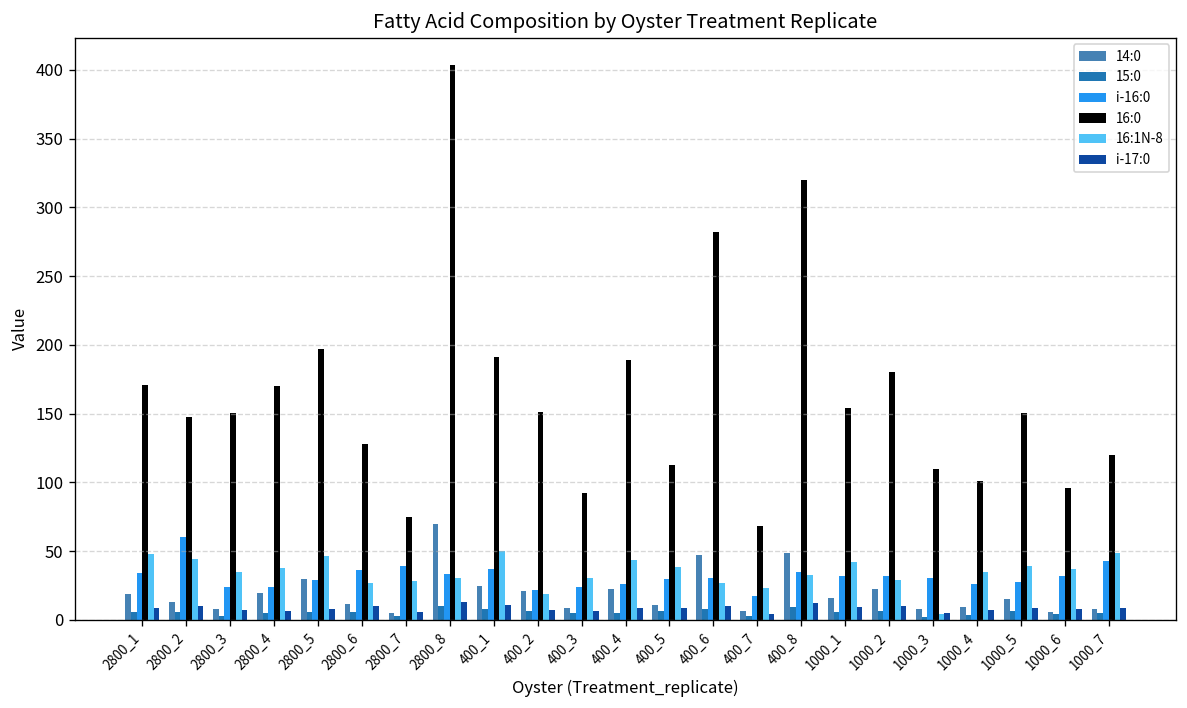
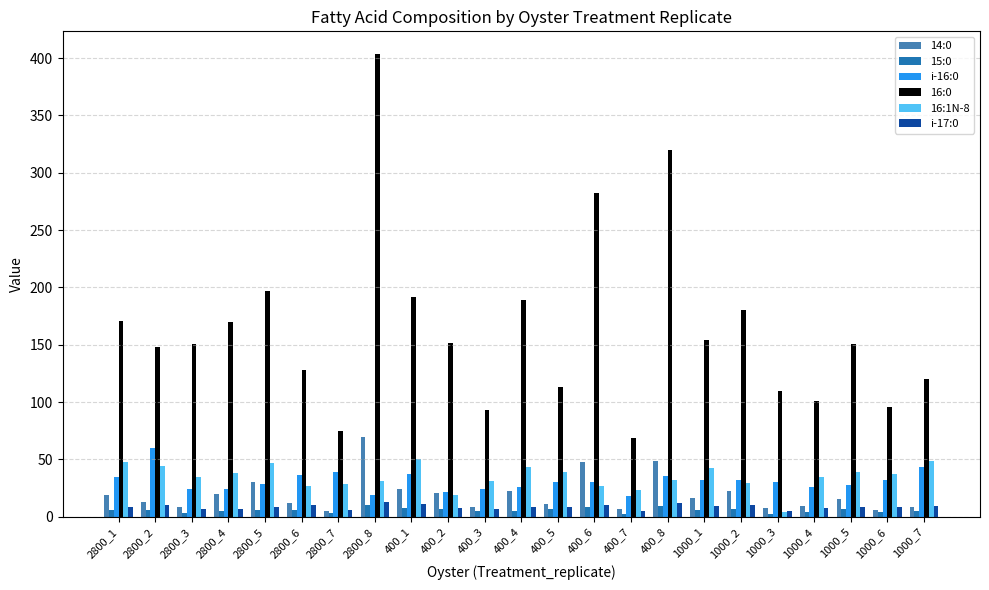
i-16:0, 2800_8: 34 -> 19
